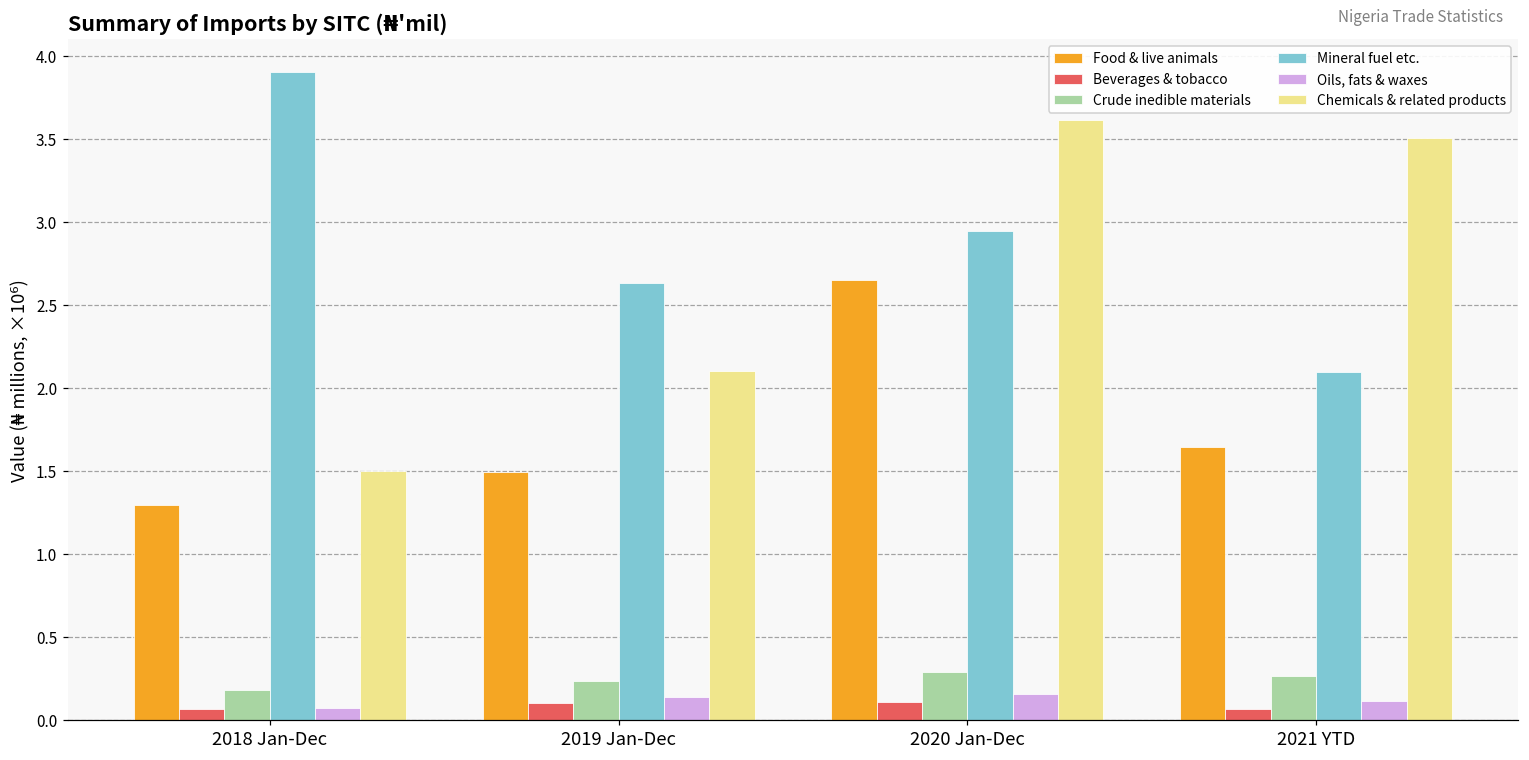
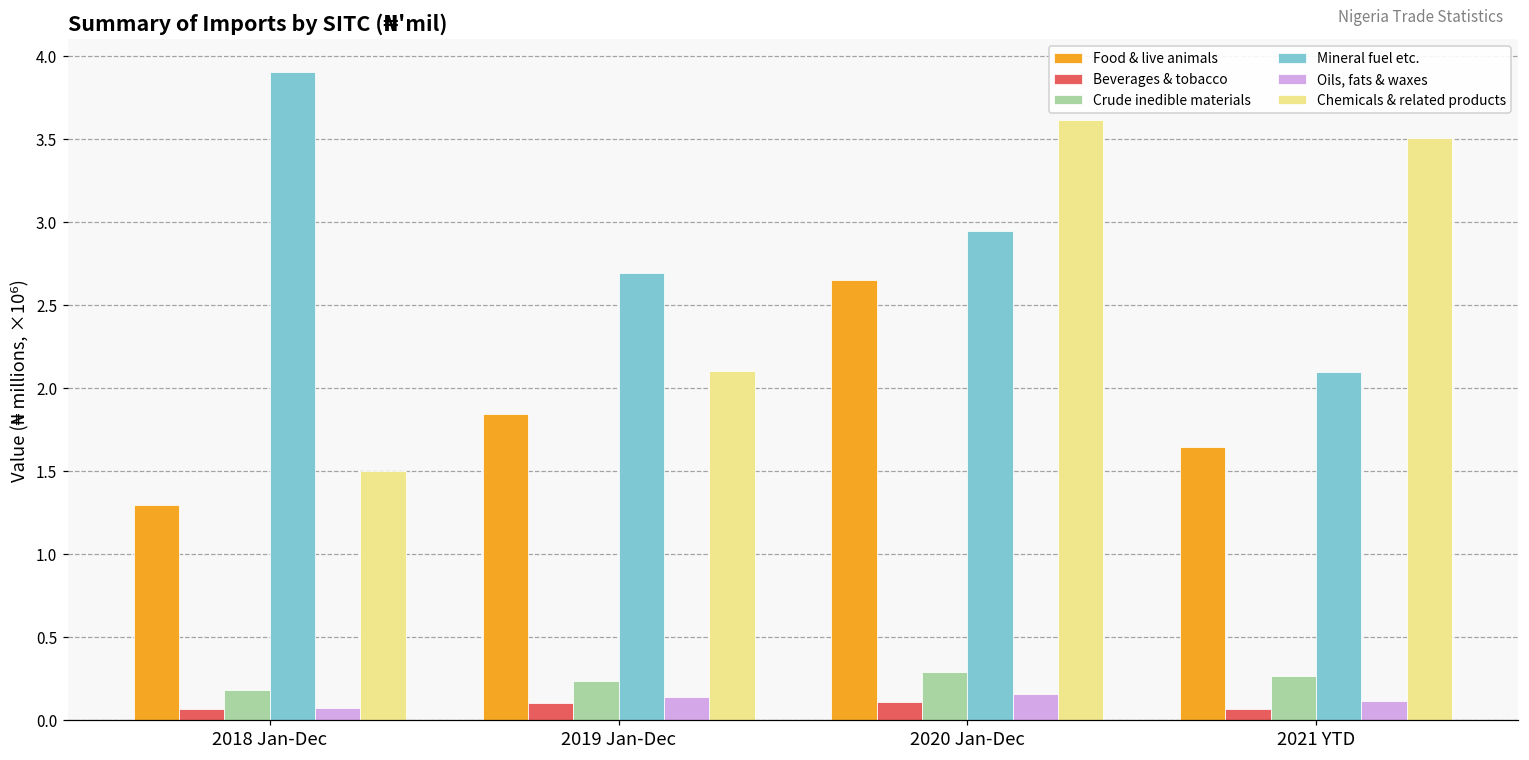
Food & live animals, 2019 Jan-Dec: 1.49 -> 1.84
Mineral fuel etc., 2019 Jan-Dec: 2.63 -> 2.69
